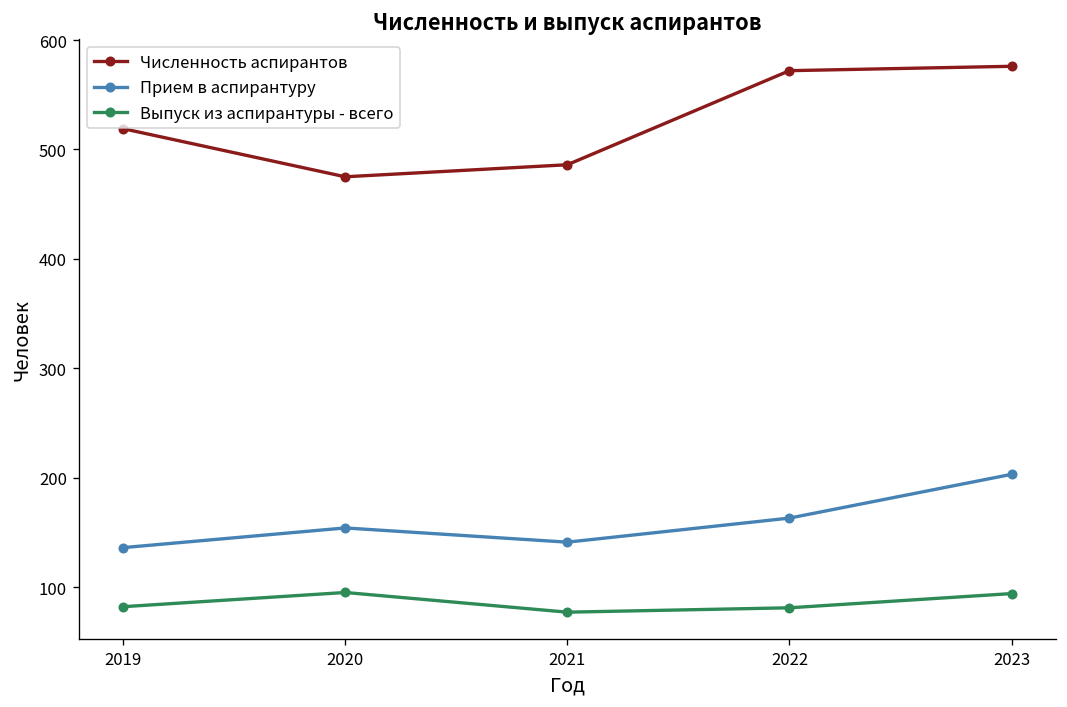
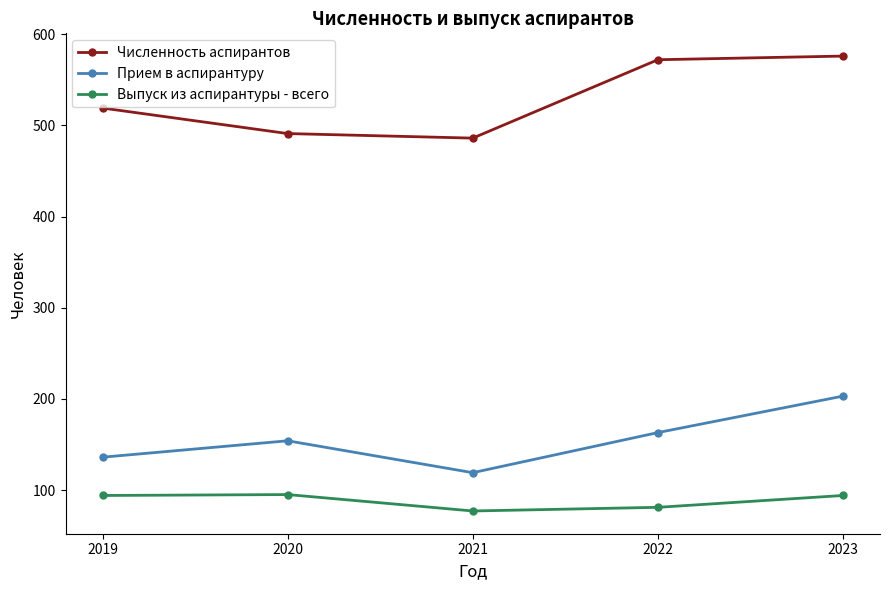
Выпуск из аспирантуры - всего, 2019: 80 -> 90
Численность аспирантов, 2020: 480 -> 490
Прием в аспирантуру, 2021: 140 -> 120
